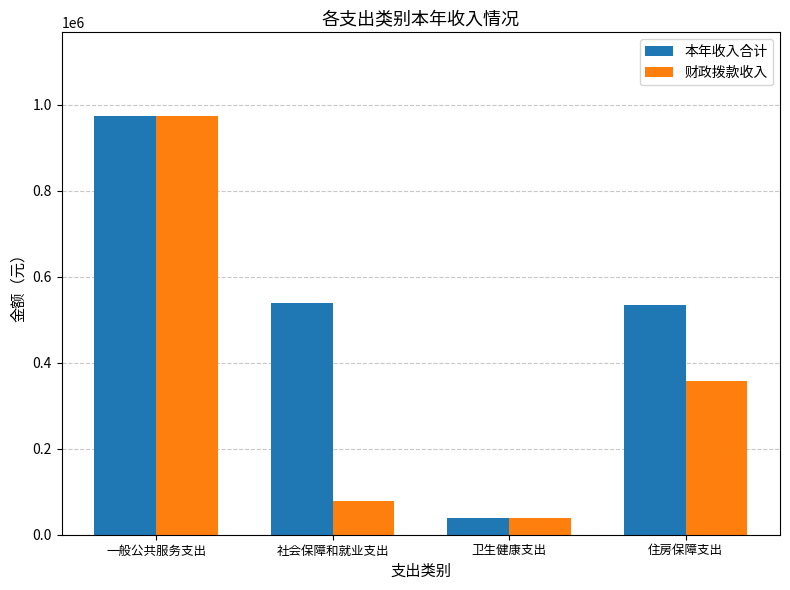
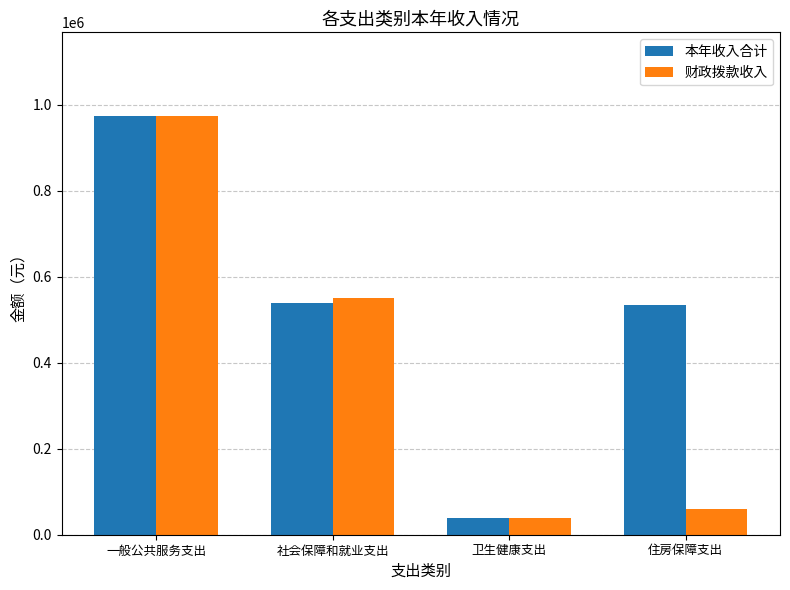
财政拨款收入, 社会保障和就业支出: 80000 -> 550000
财政拨款收入, 住房保障支出: 360000 -> 60000
